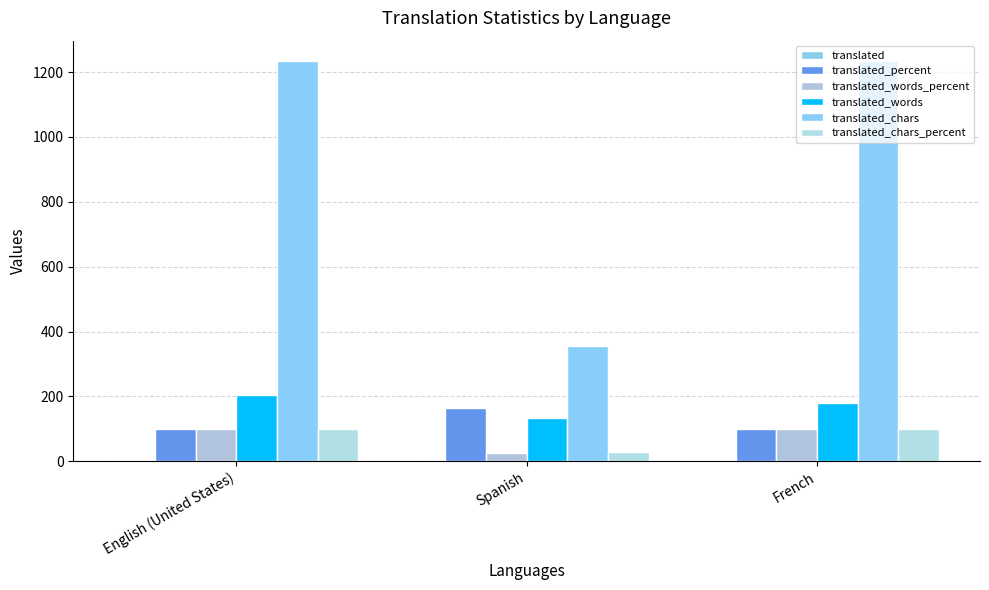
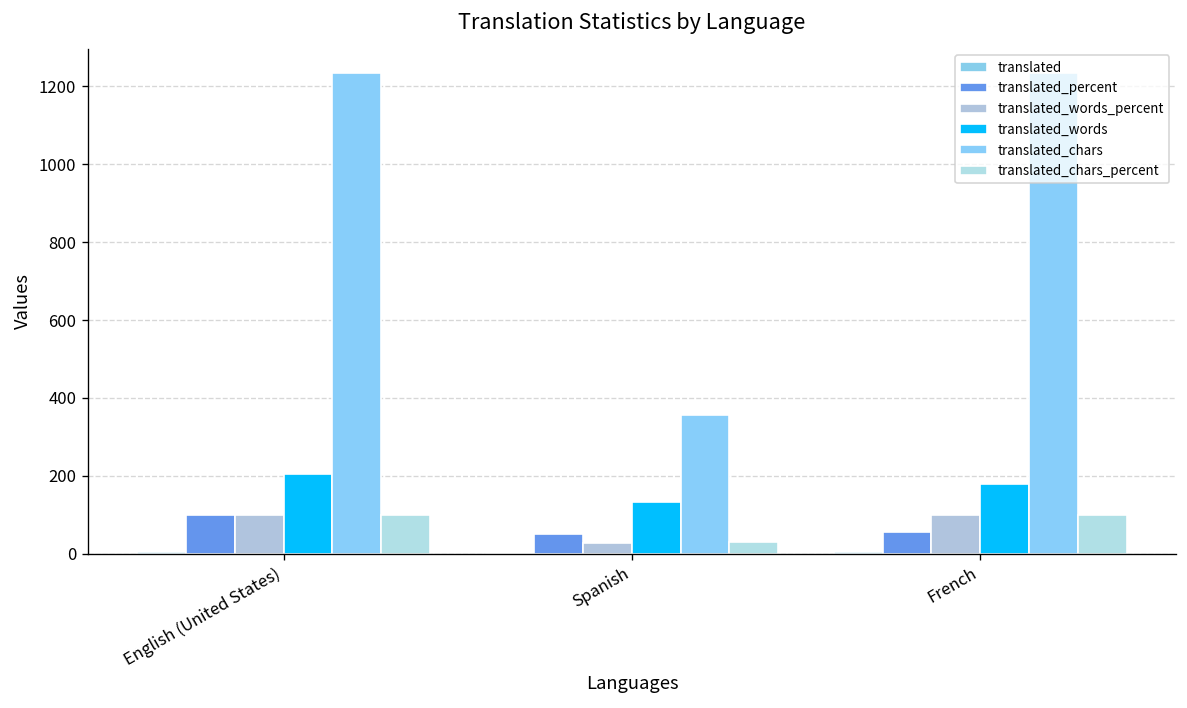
translated_percent, Spanish: 160 -> 50
translated_percent, French: 100 -> 50
